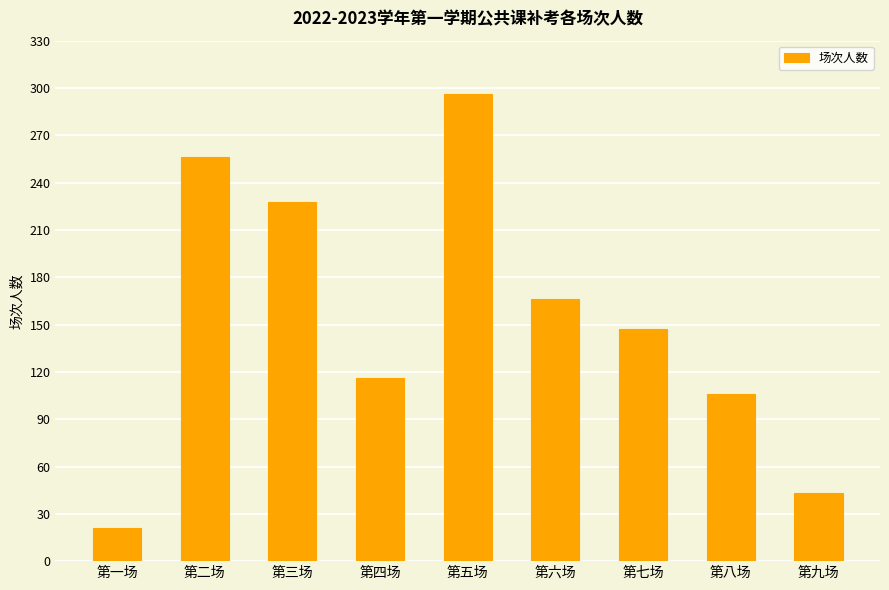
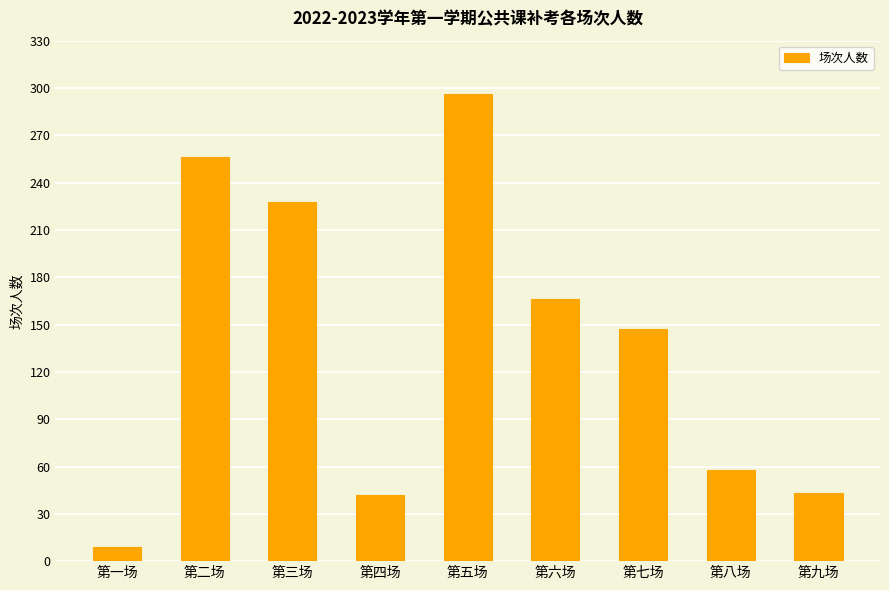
第一场: 21 -> 9
第四场: 116 -> 42
第八场: 106 -> 58
